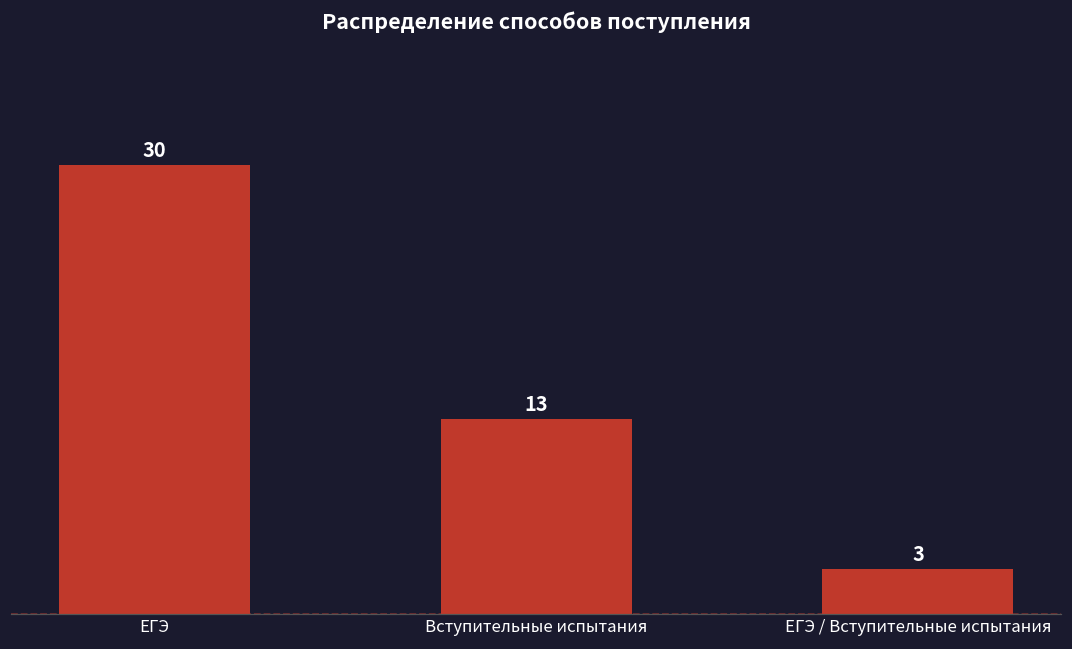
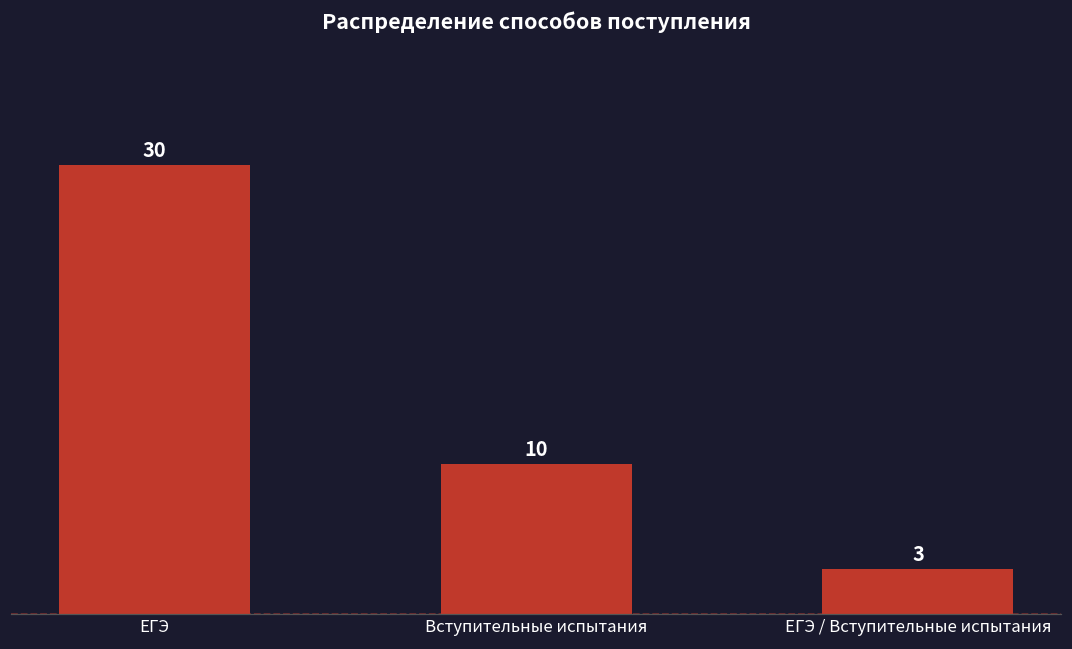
Вступительные испытания: 13 -> 10
